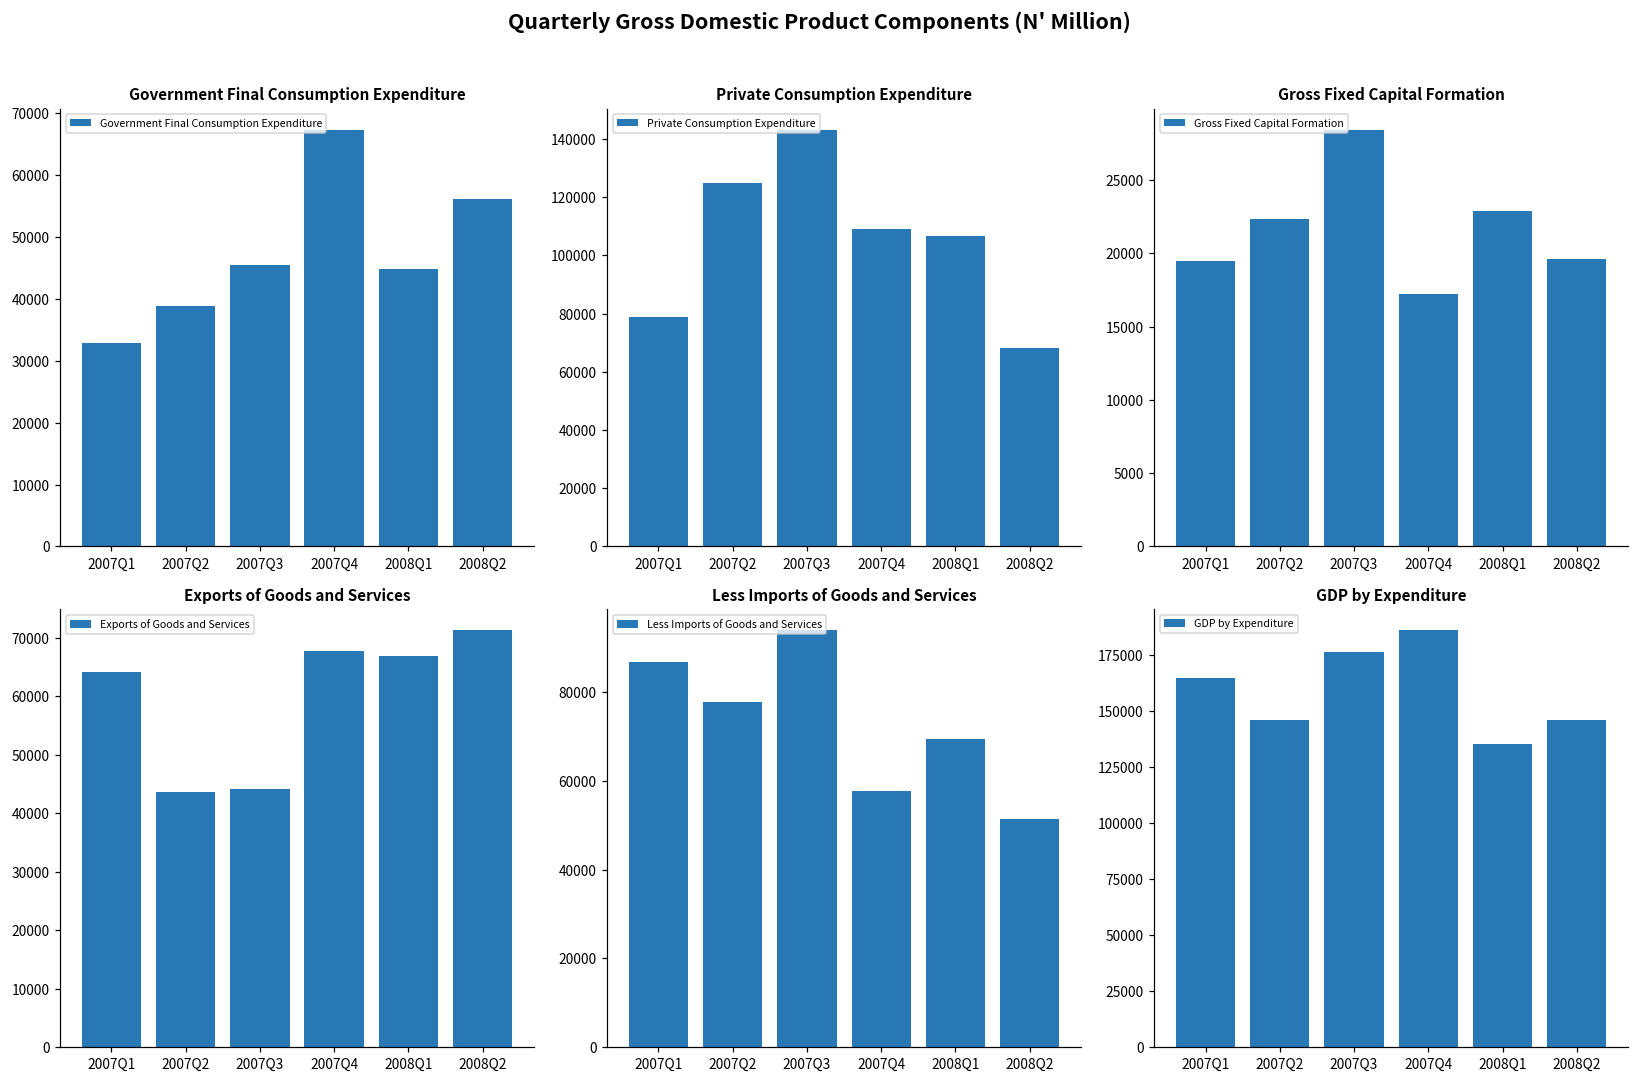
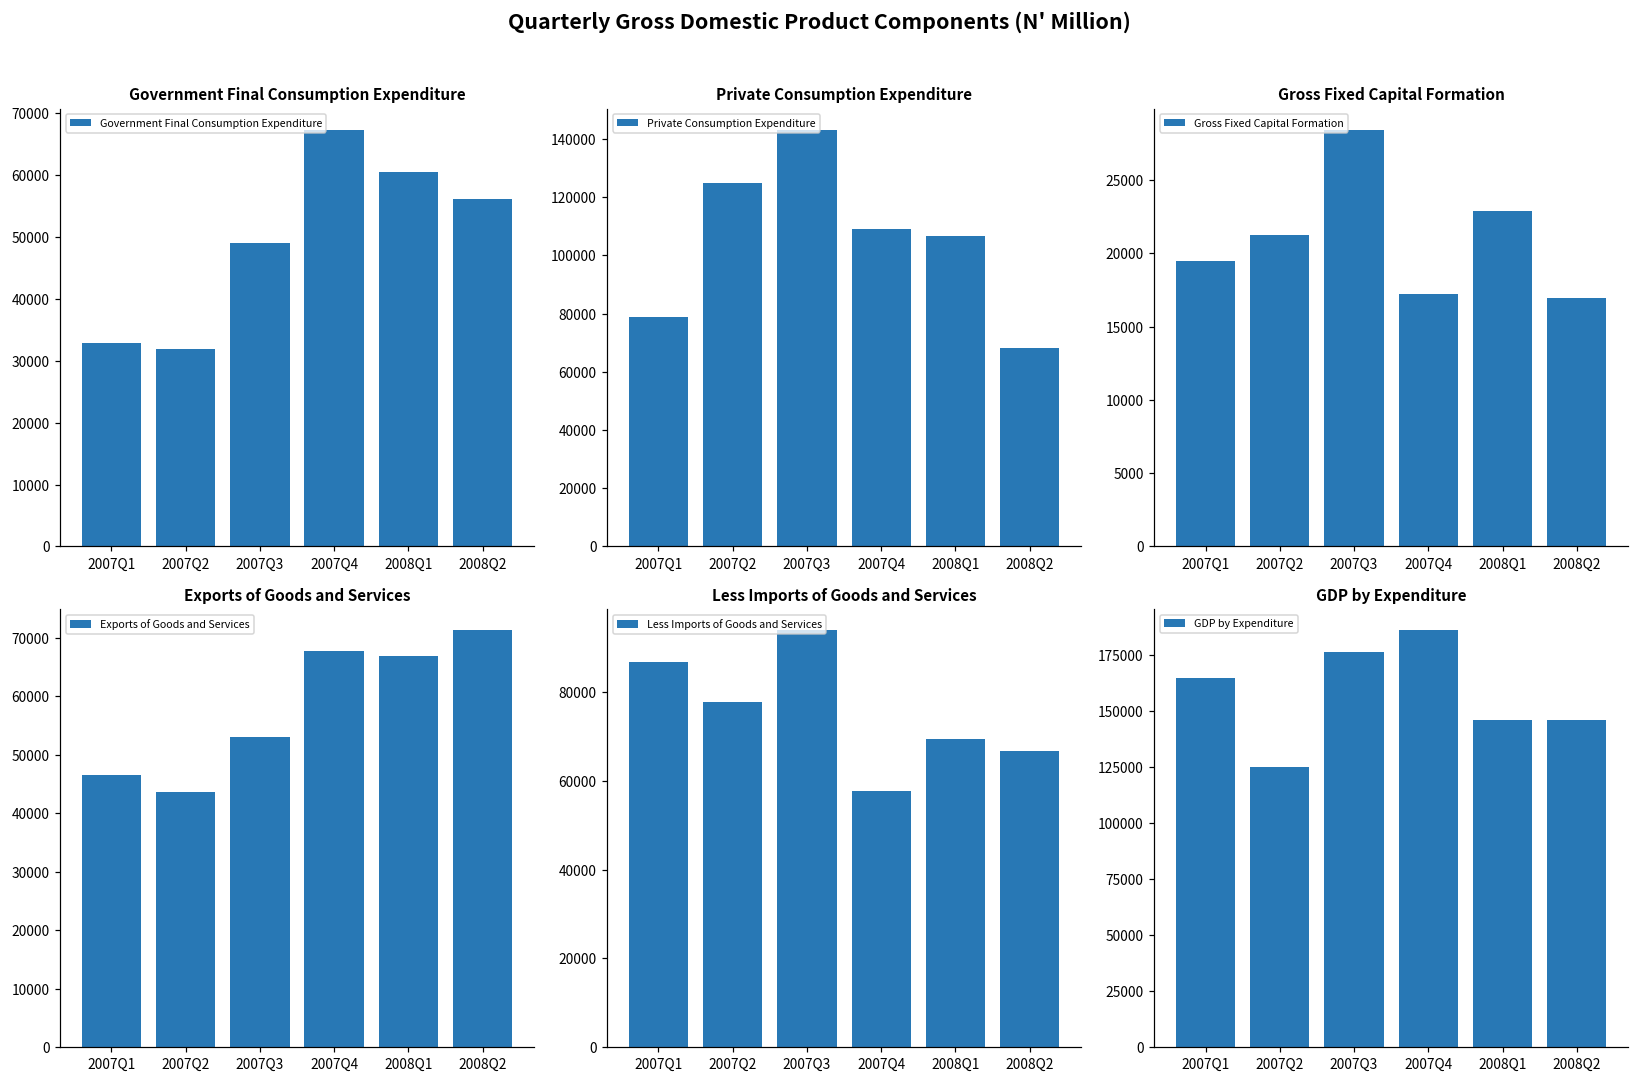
Government Final Consumption Expenditure, 2007Q2: 39000 -> 32000
Government Final Consumption Expenditure, 2007Q3: 46000 -> 49000
Government Final Consumption Expenditure, 2008Q1: 45000 -> 60000
Gross Fixed Capital Formation, 2007Q2: 22300 -> 21300
Gross Fixed Capital Formation, 2008Q2: 19600 -> 17000
Exports of Goods and Services, 2007Q1: 64000 -> 47000
Exports of Goods and Services, 2007Q3: 44000 -> 53000
Less Imports of Goods and Services, 2008Q2: 51000 -> 67000
GDP by Expenditure, 2007Q2: 146000 -> 125000
GDP by Expenditure, 2008Q1: 136000 -> 146000
